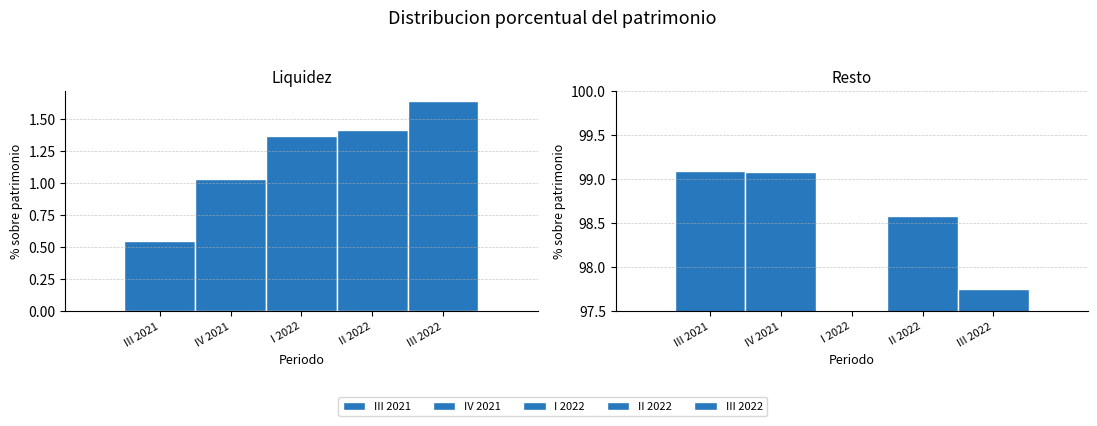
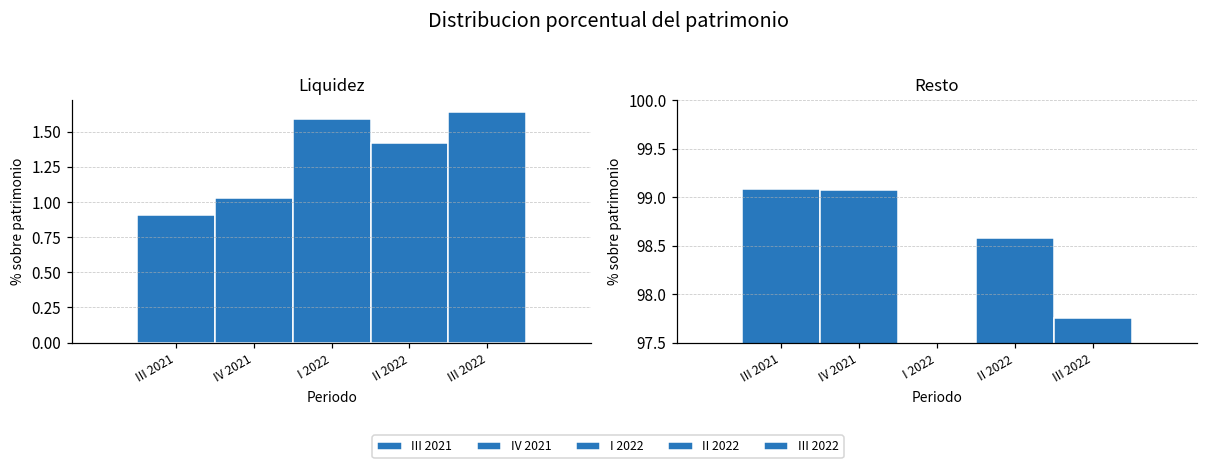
Liquidez, III 2021: 0.55 -> 0.91
Liquidez, I 2022: 1.37 -> 1.59
